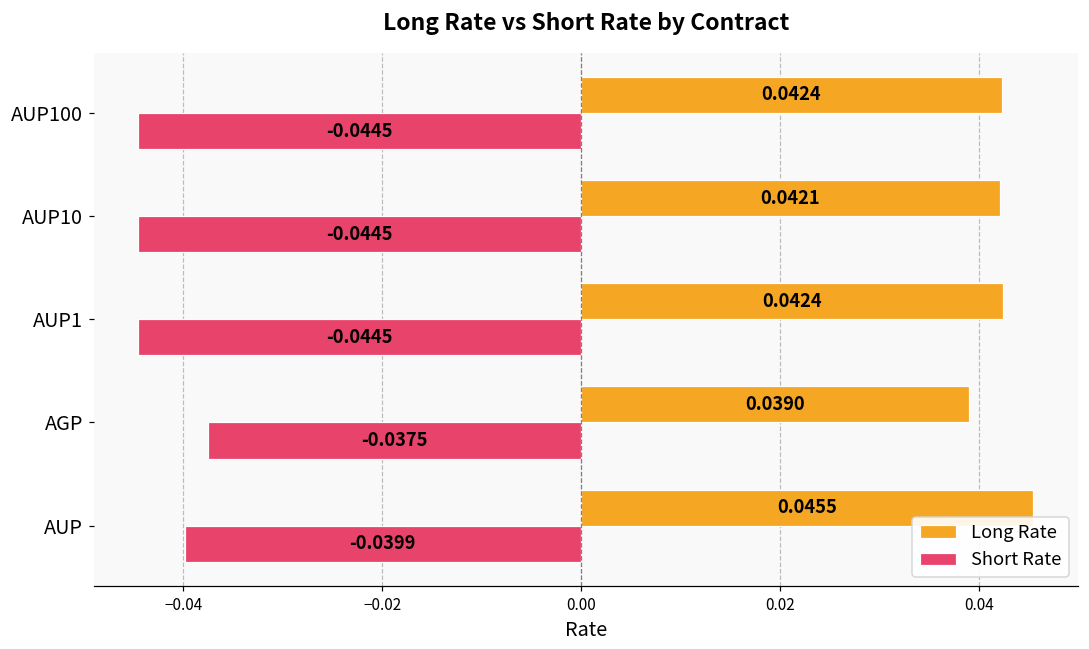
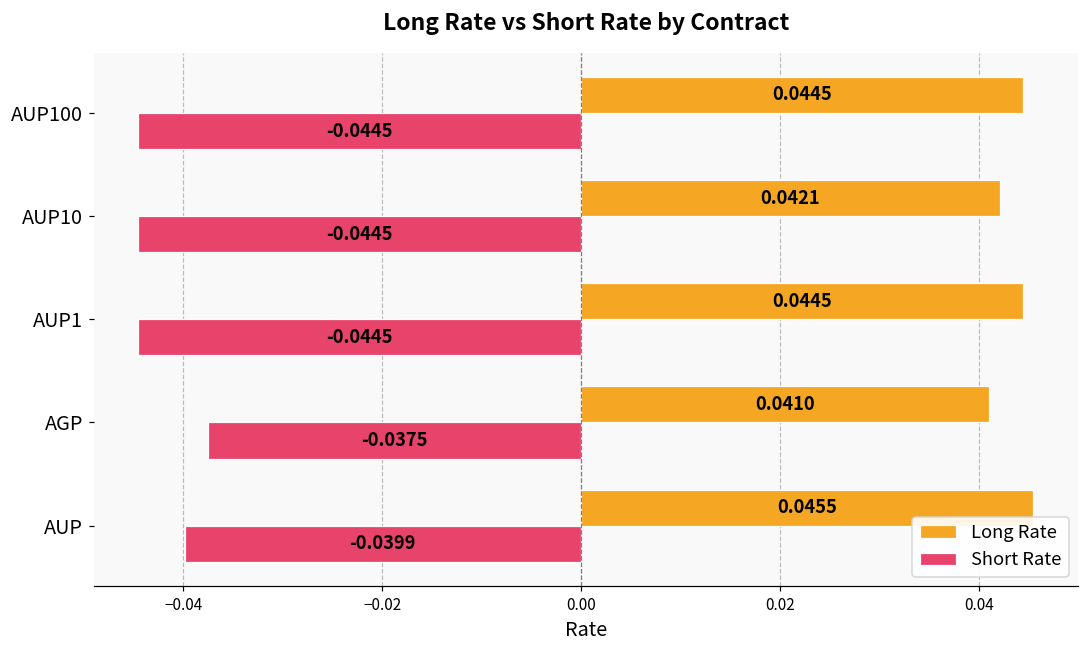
Long Rate, AUP100: 0.0424 -> 0.0445
Long Rate, AUP1: 0.0424 -> 0.0445
Long Rate, AGP: 0.0390 -> 0.0410
